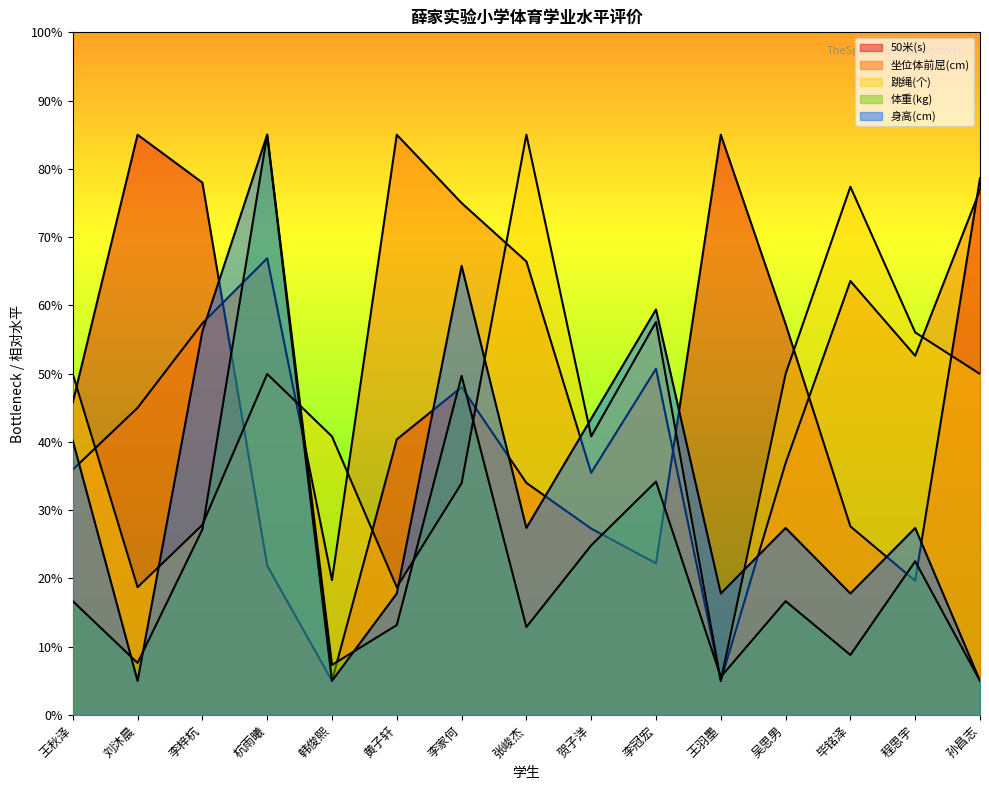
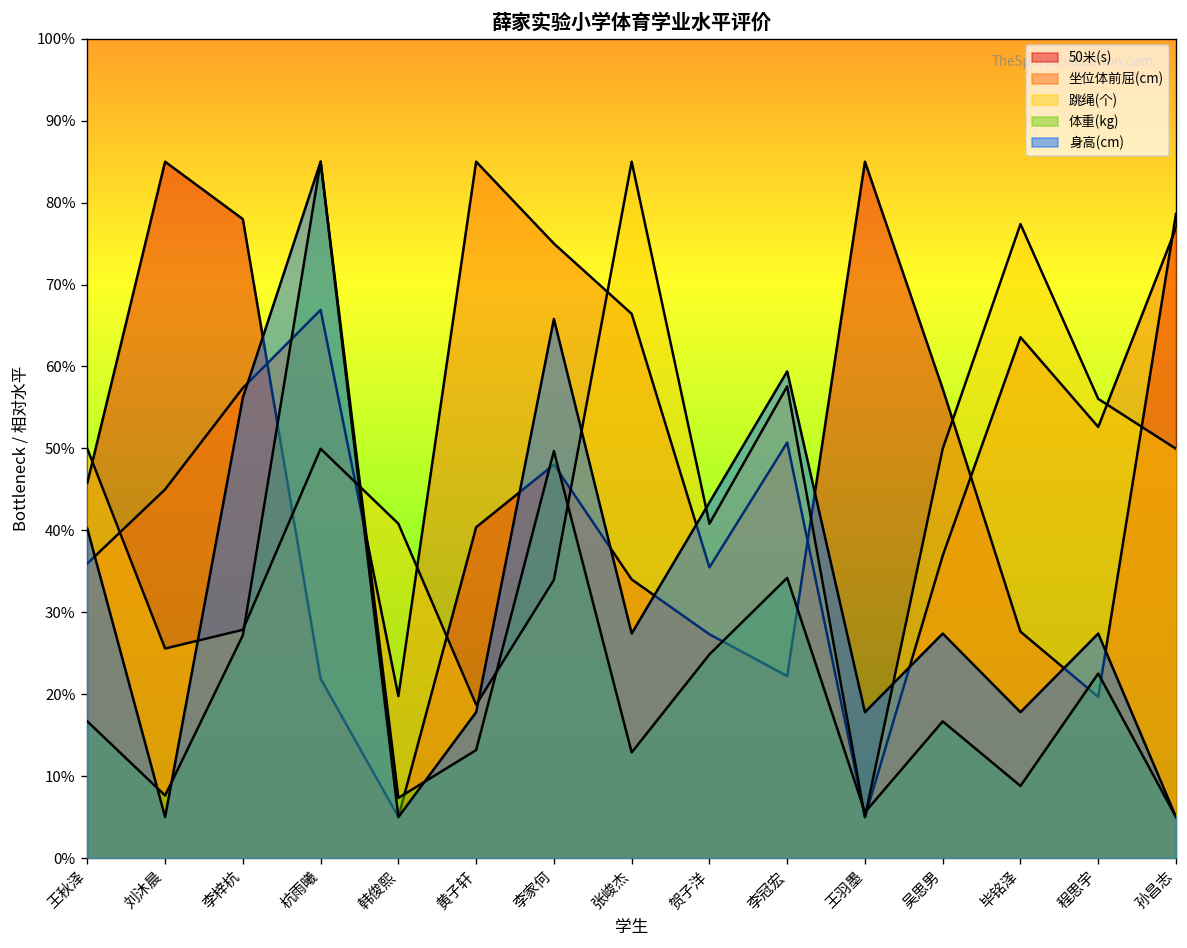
跳绳(个), 刘沐晨: 19% -> 26%
